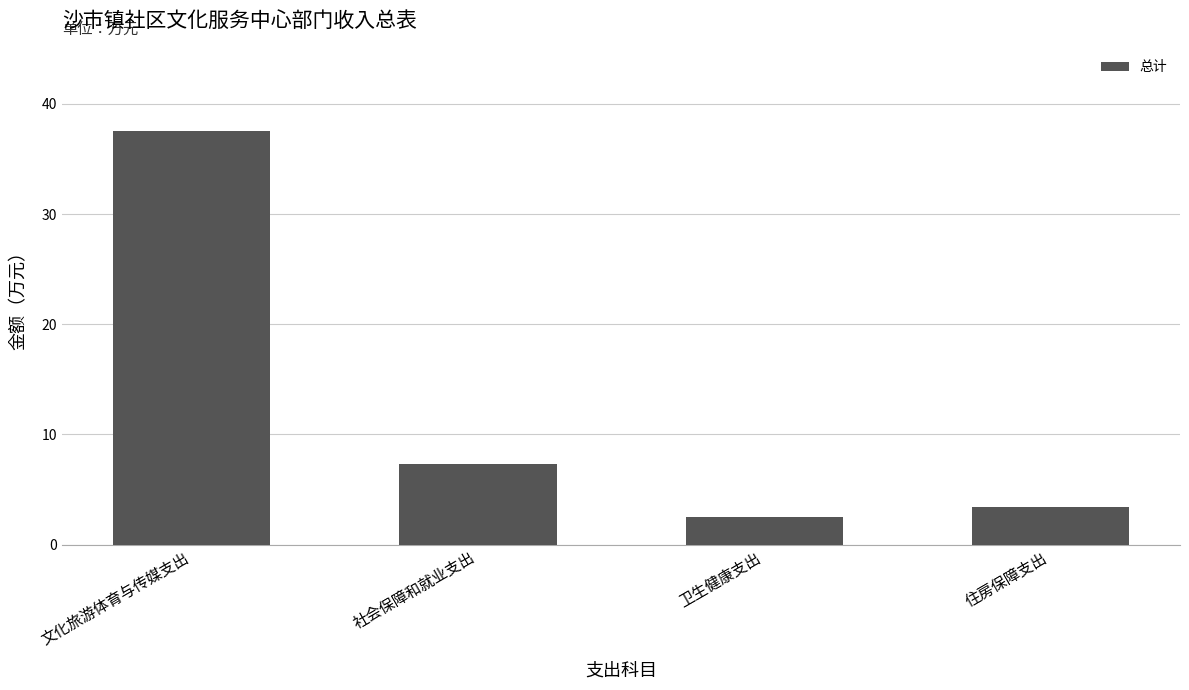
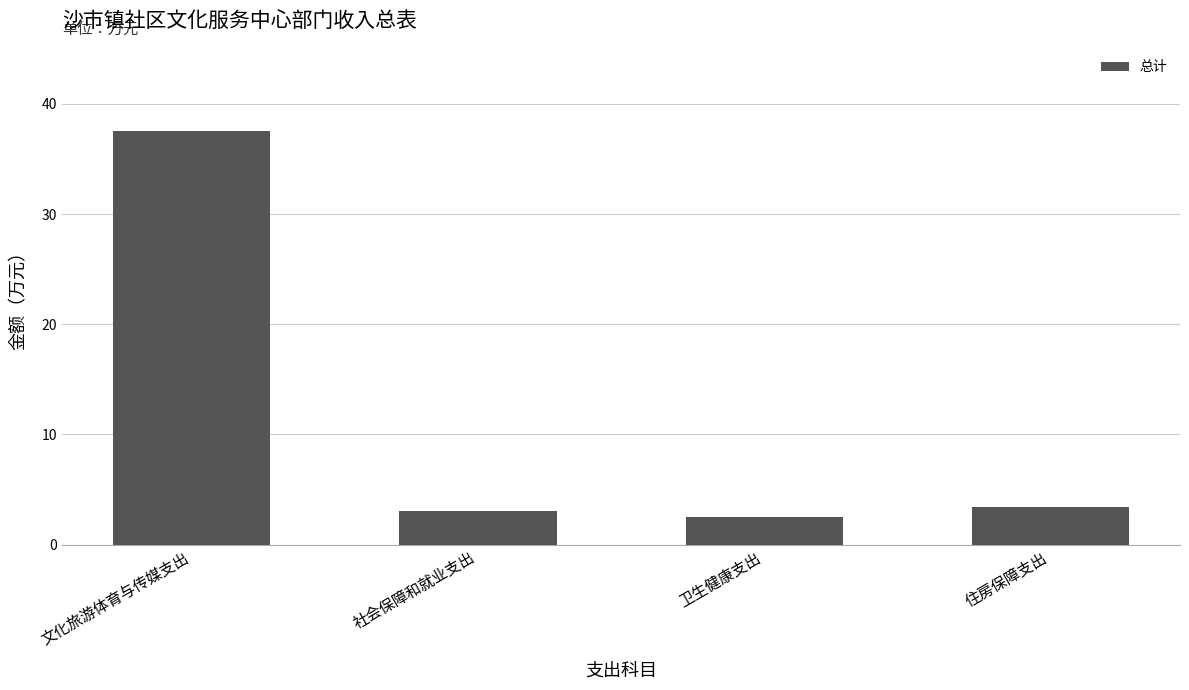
社会保障和就业支出: 7.3 -> 3.0
